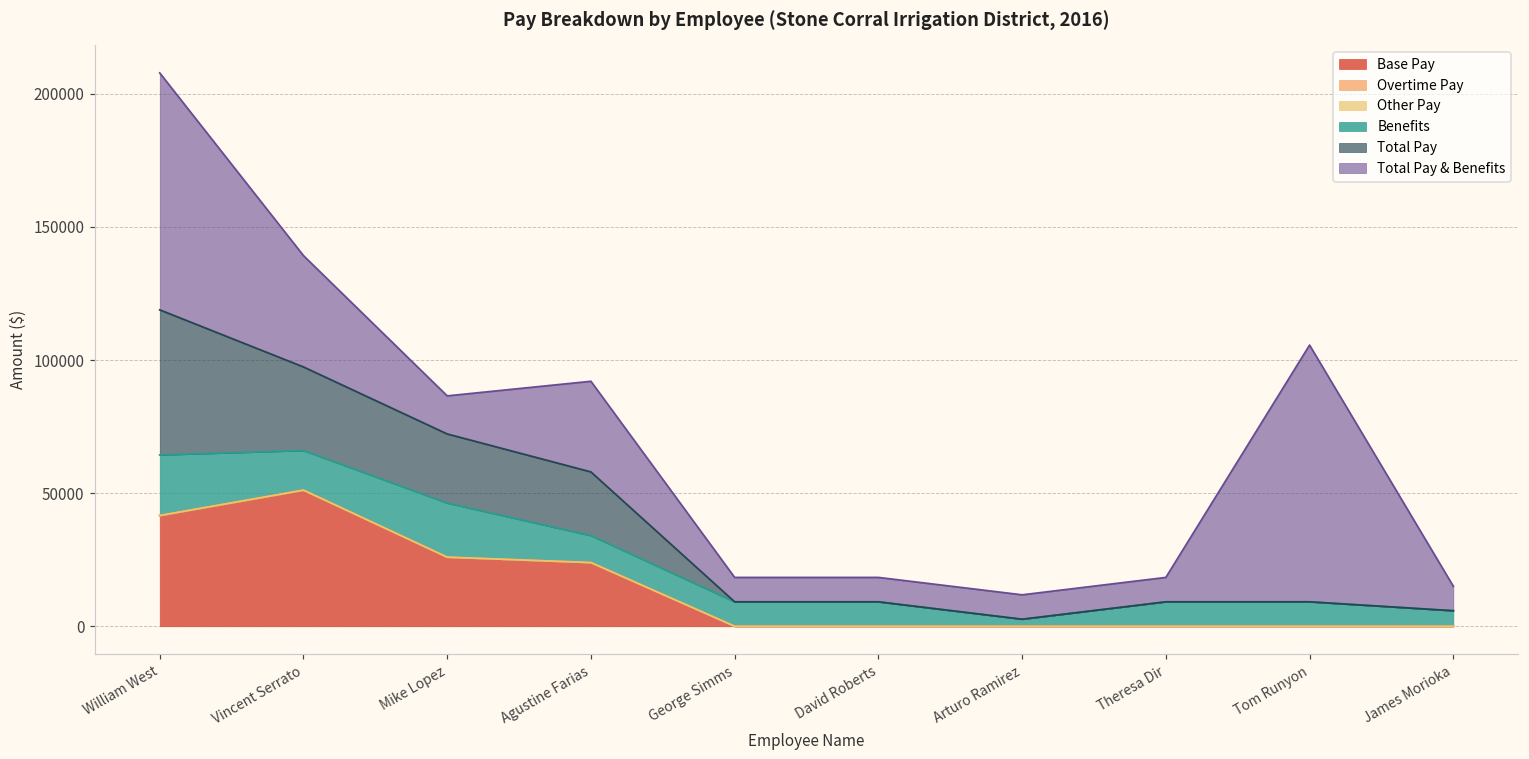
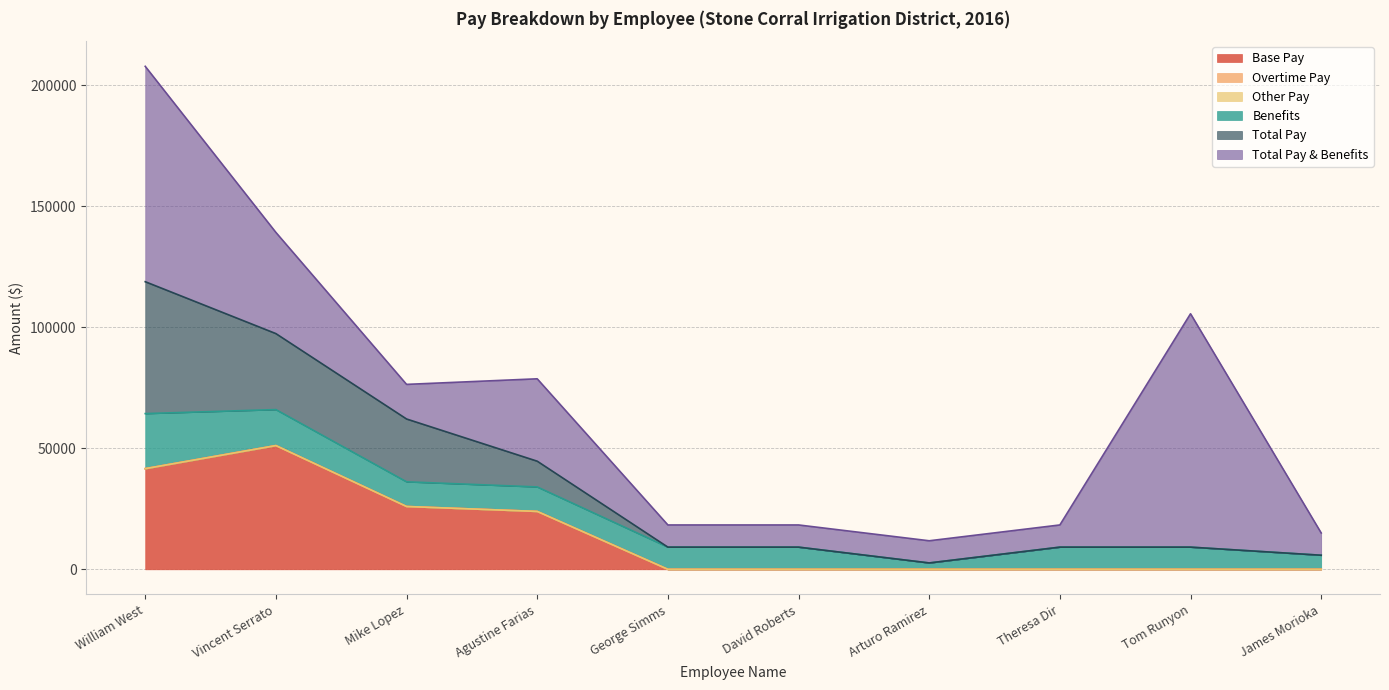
Benefits, Mike Lopez: 20000 -> 10000
Total Pay, Agustine Farias: 24000 -> 11000
